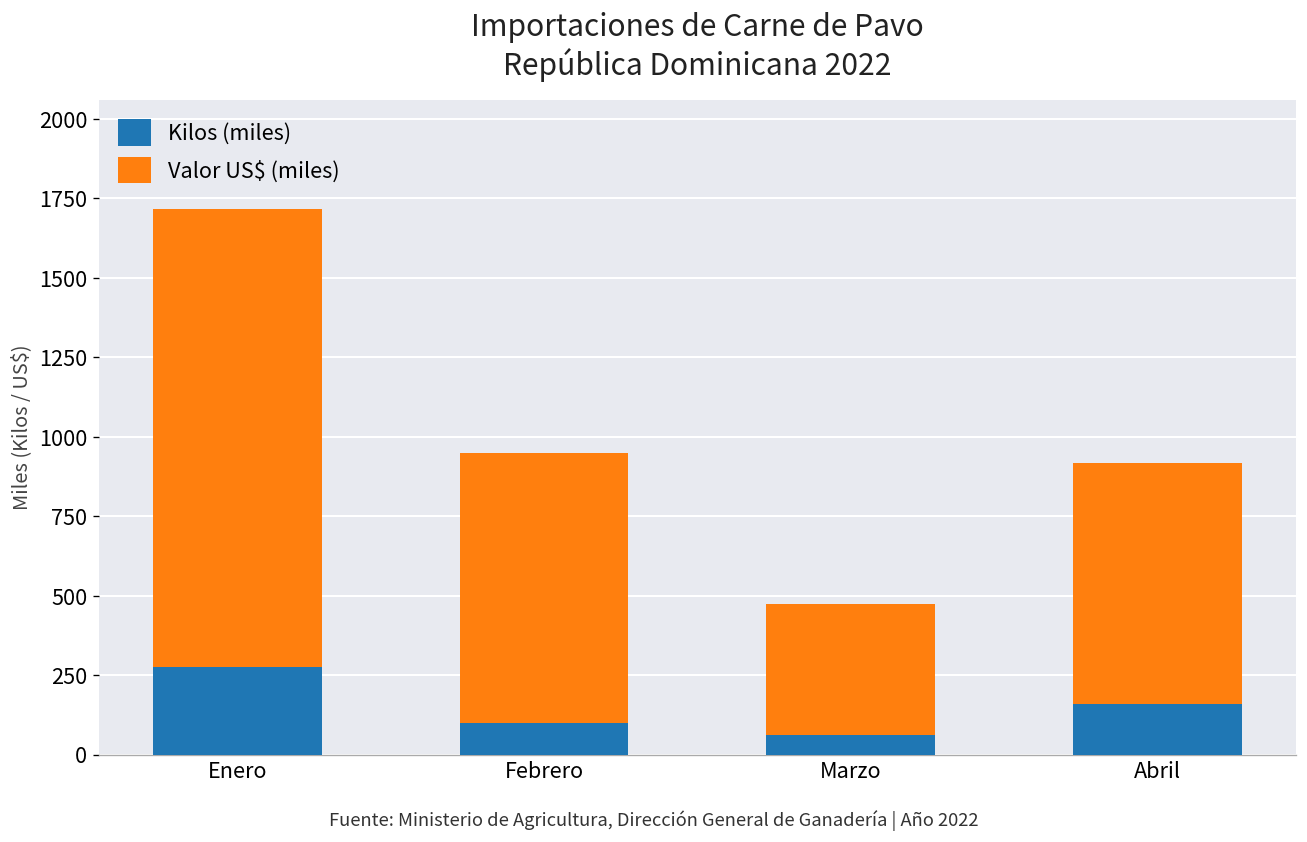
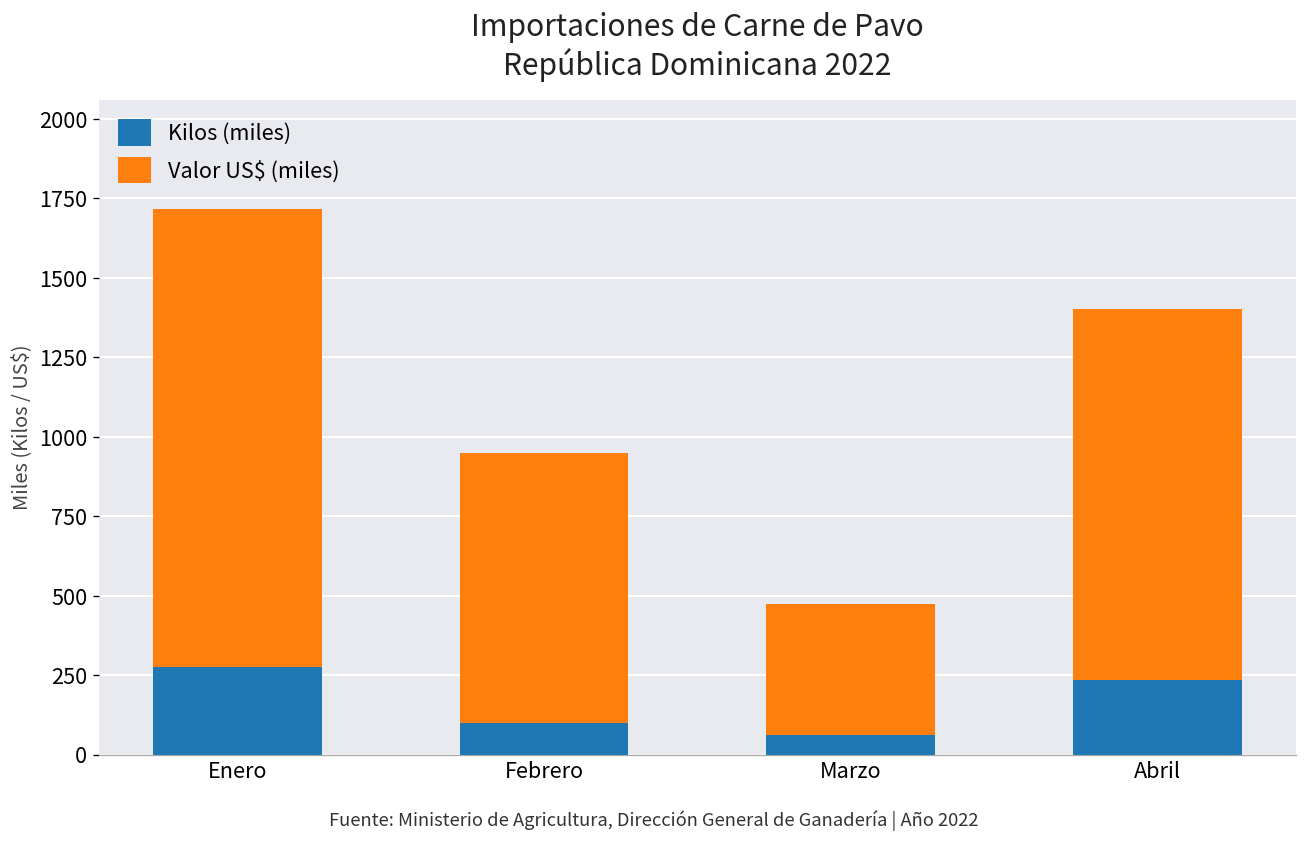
Kilos (miles), Abril: 160 -> 230
Valor US$ (miles), Abril: 760 -> 1170
